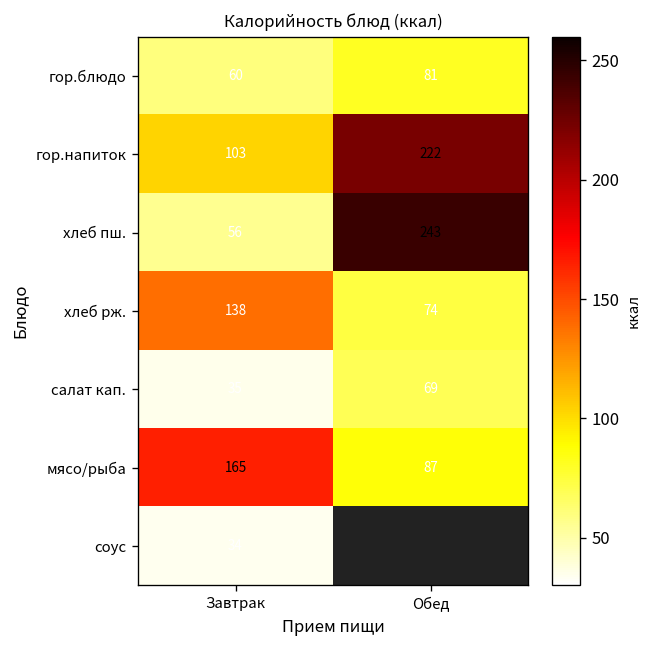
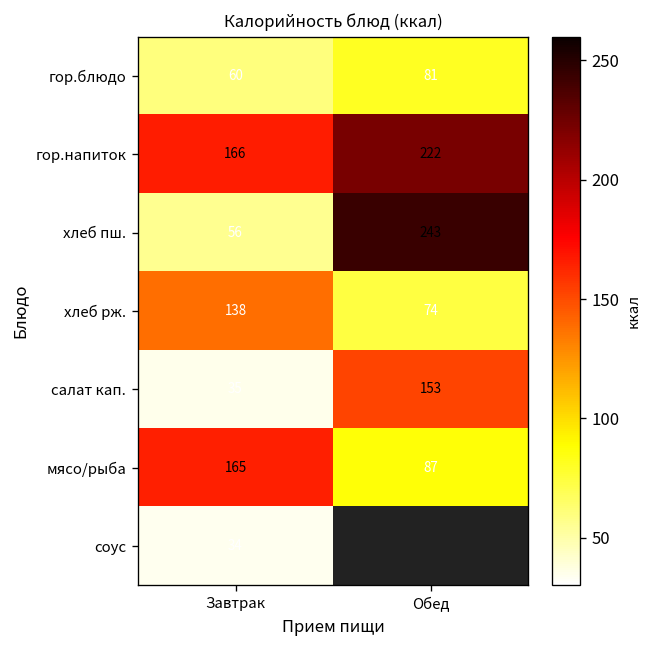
гор.напиток, Завтрак: 103 -> 166
салат кап., Обед: 69 -> 153
